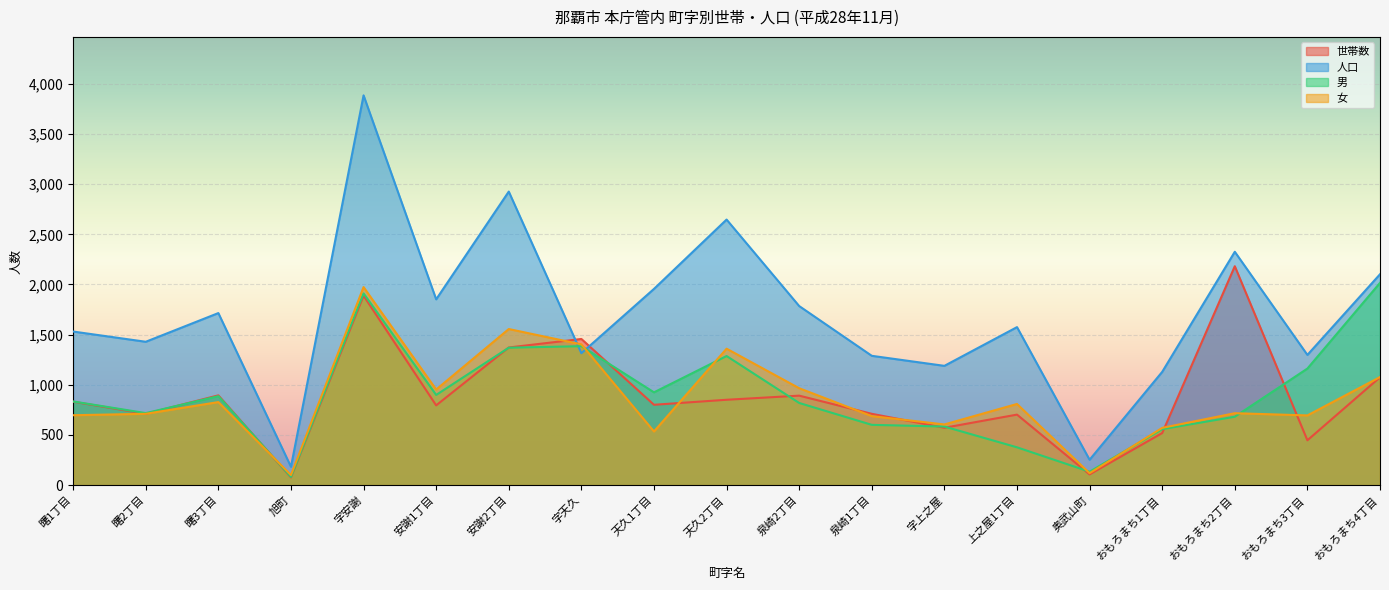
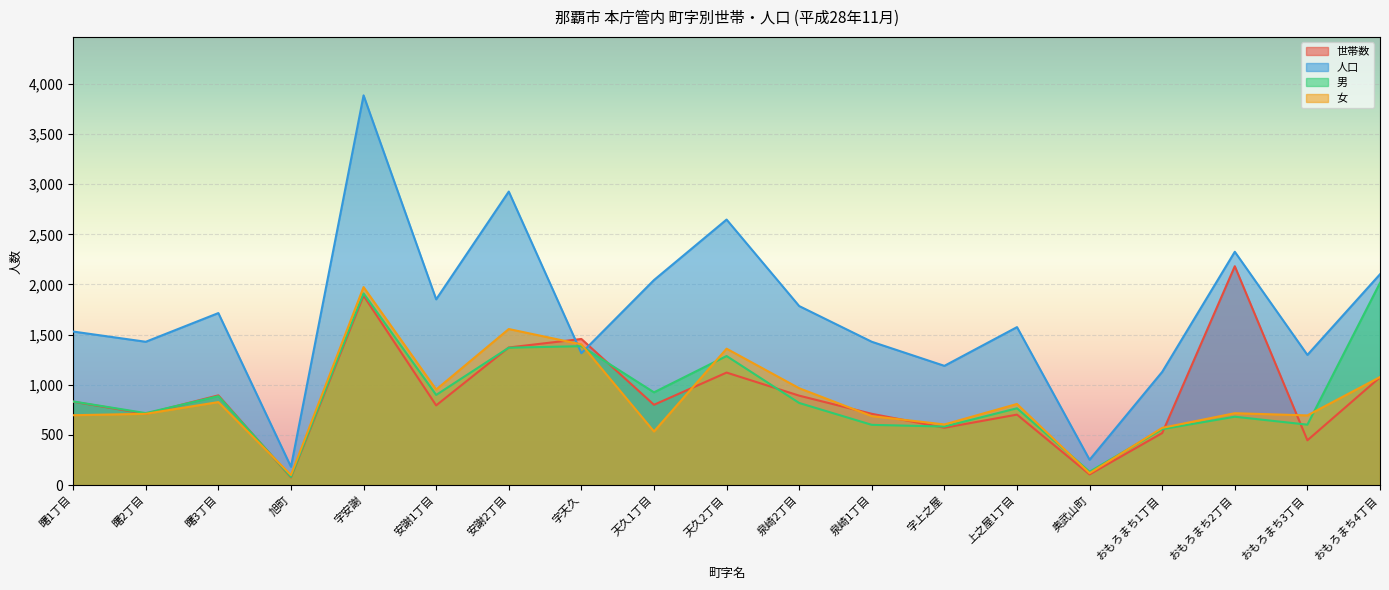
人口, 天久1丁目: 1,960 -> 2,040
世帯数, 天久2丁目: 850 -> 1,120
人口, 泉崎1丁目: 1,290 -> 1,430
男, 上之屋1丁目: 380 -> 770
男, おもろまち3丁目: 1,160 -> 600
